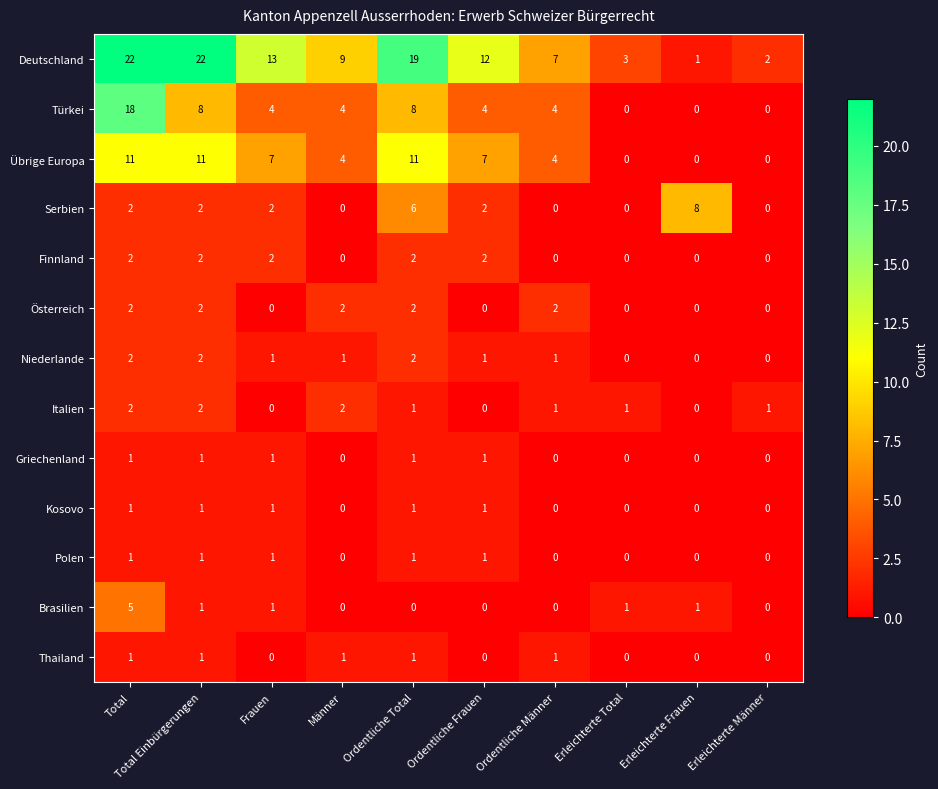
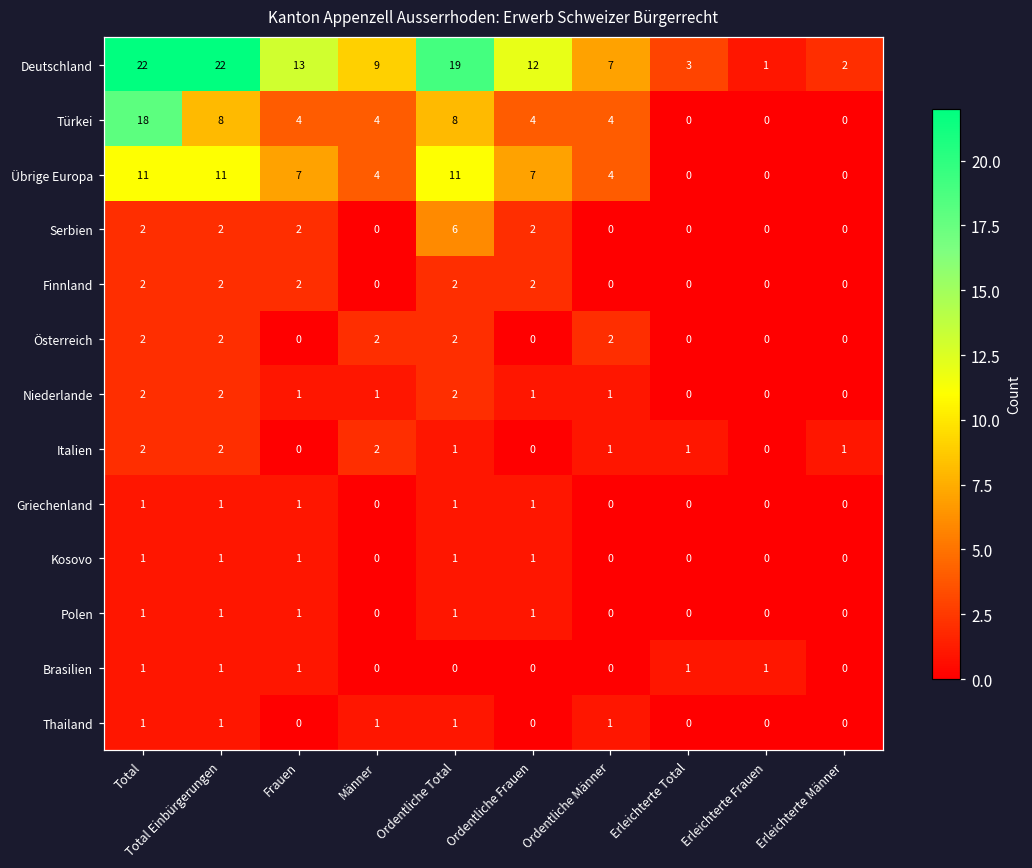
Serbien, Erleichterte Frauen: 8 -> 0
Brasilien, Total: 5 -> 1
